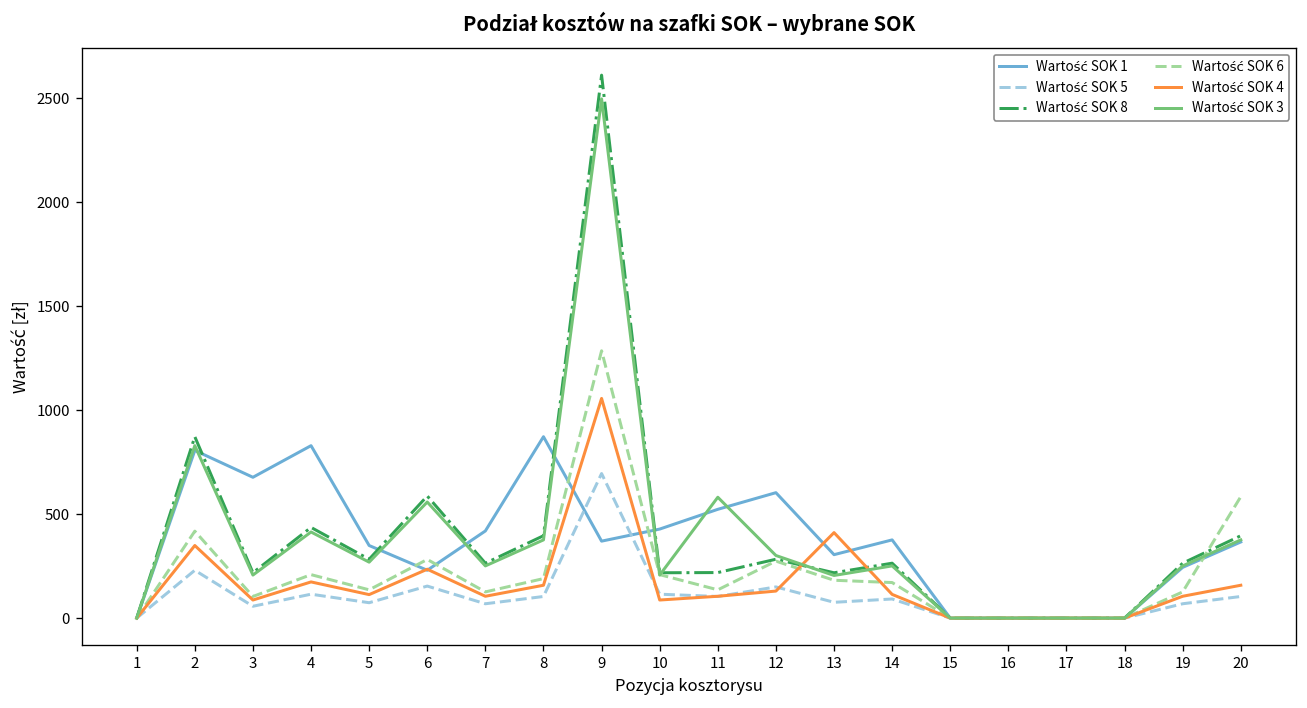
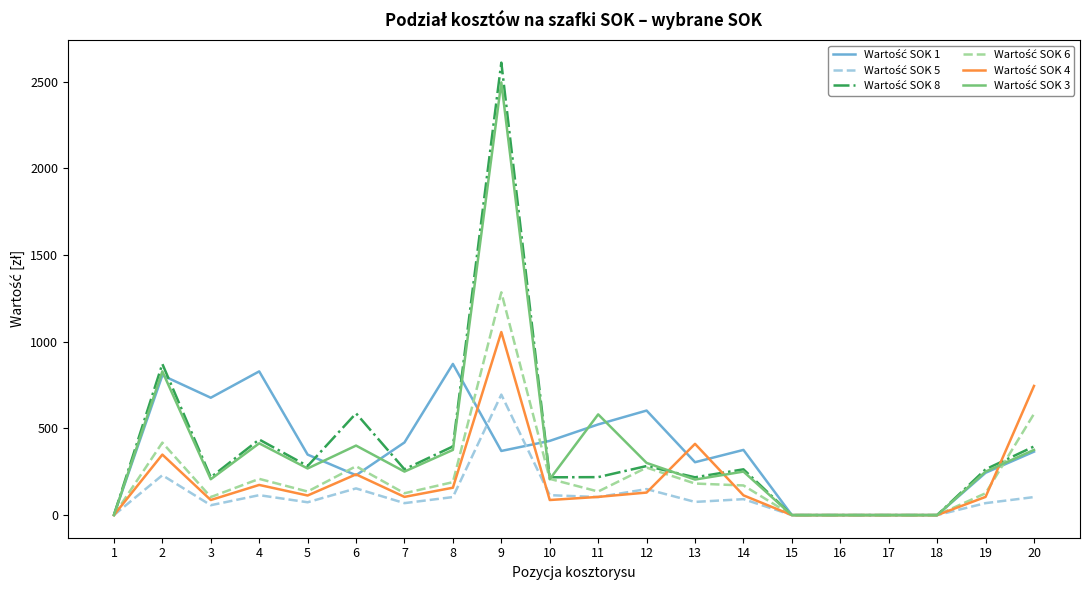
Wartość SOK 3, 6: 560 -> 400
Wartość SOK 4, 20: 160 -> 750
